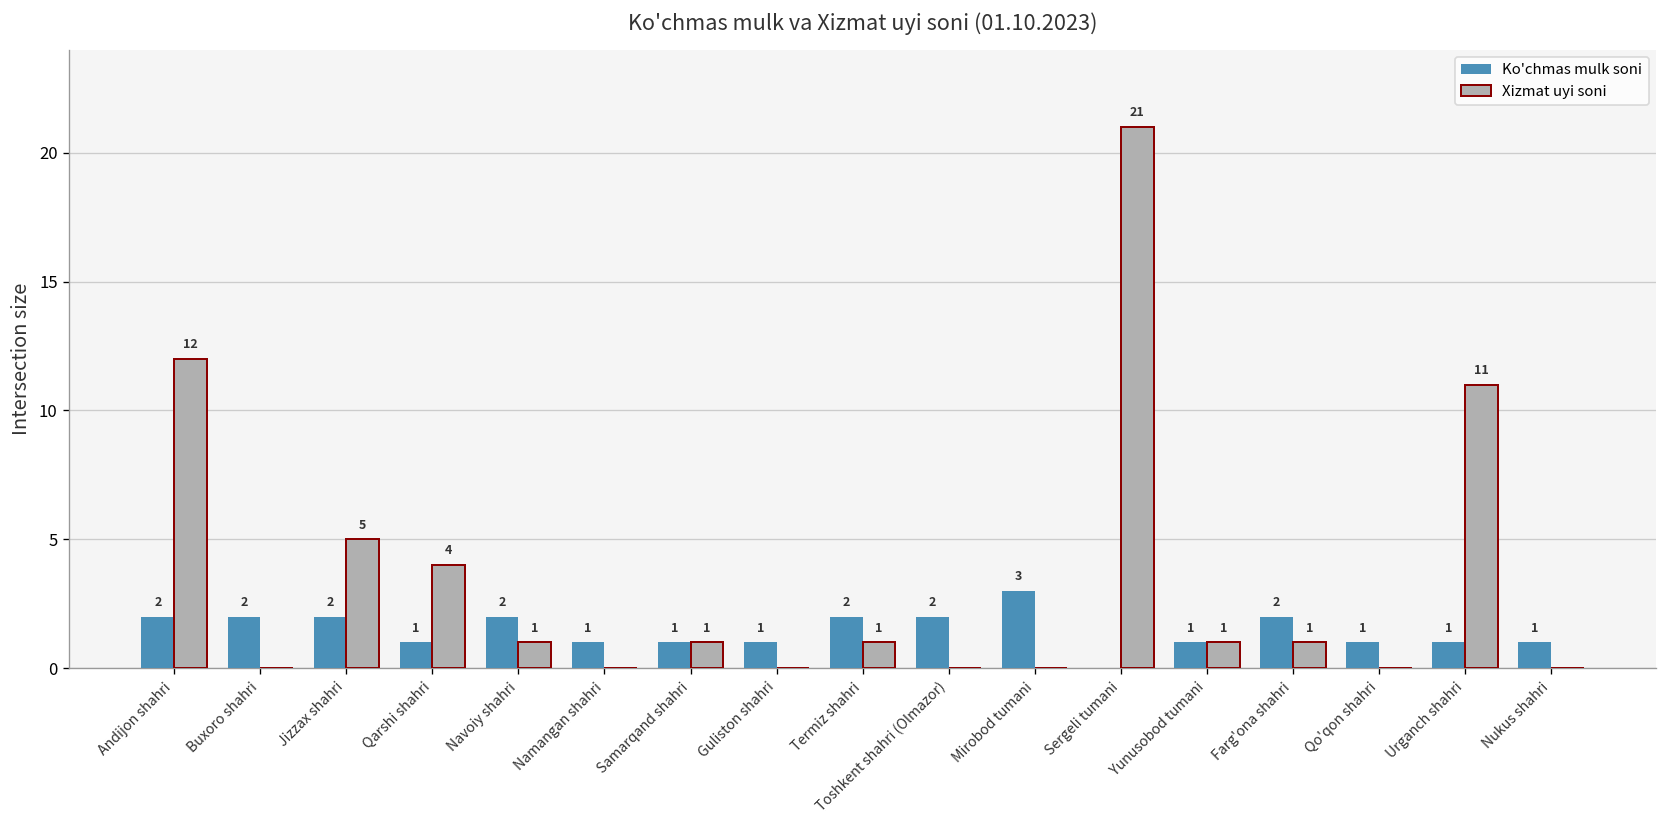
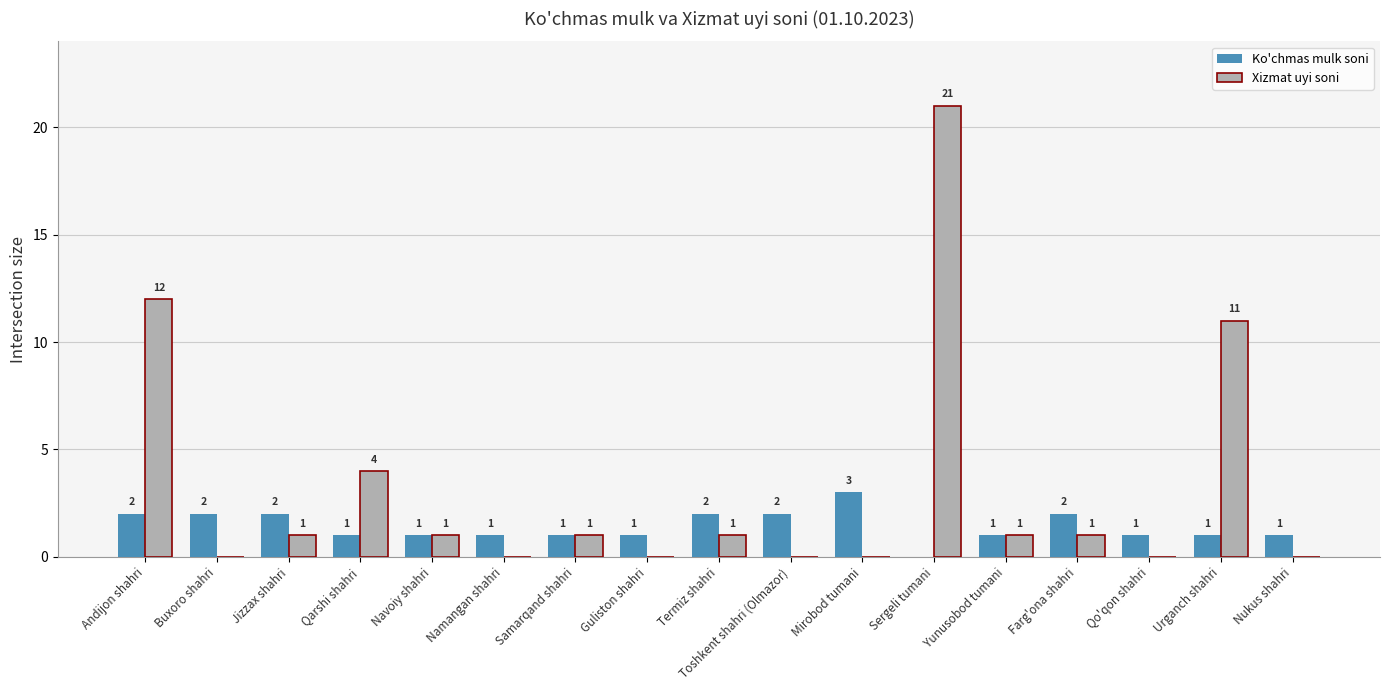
Xizmat uyi soni, Jizzax shahri: 5 -> 1
Ko'chmas mulk soni, Navoiy shahri: 2 -> 1
